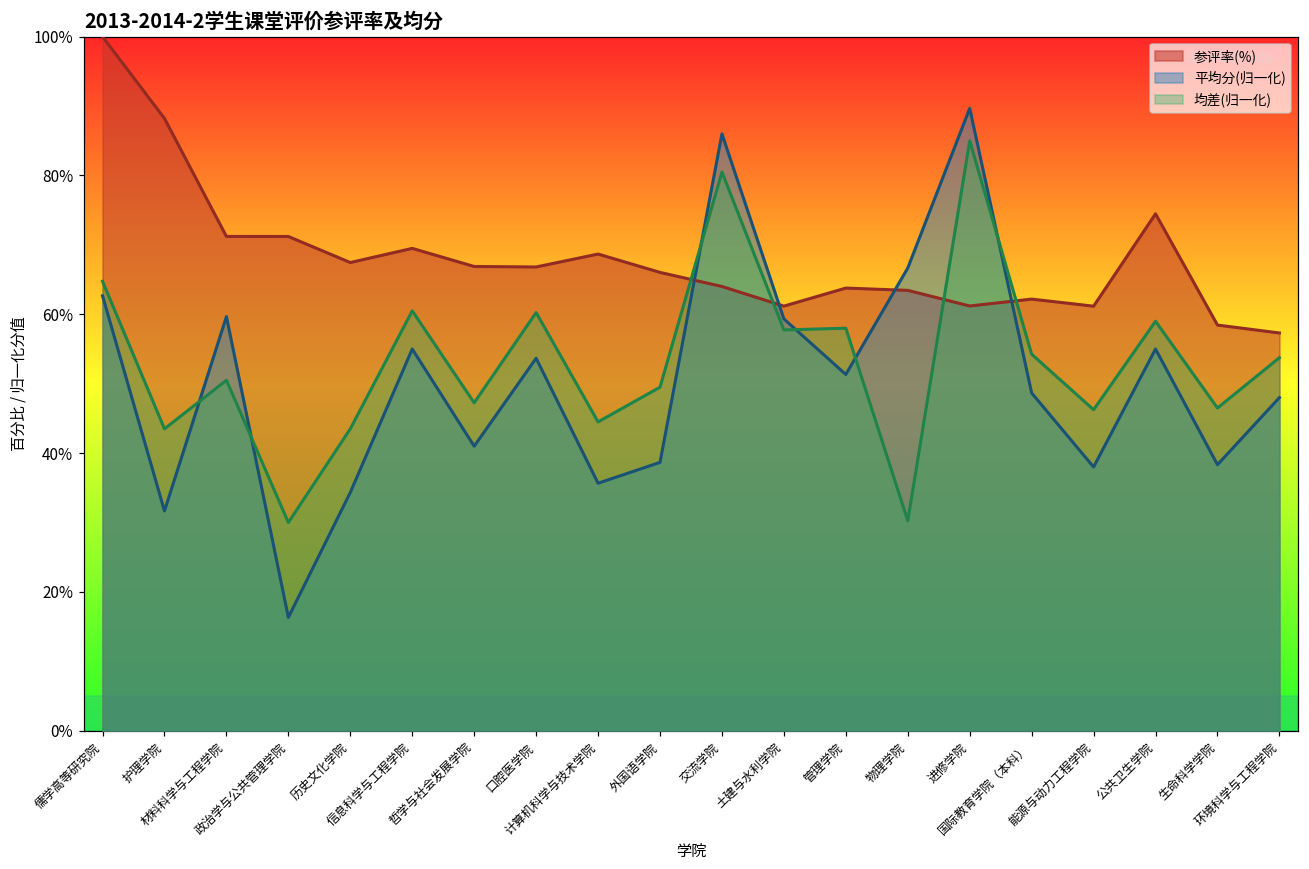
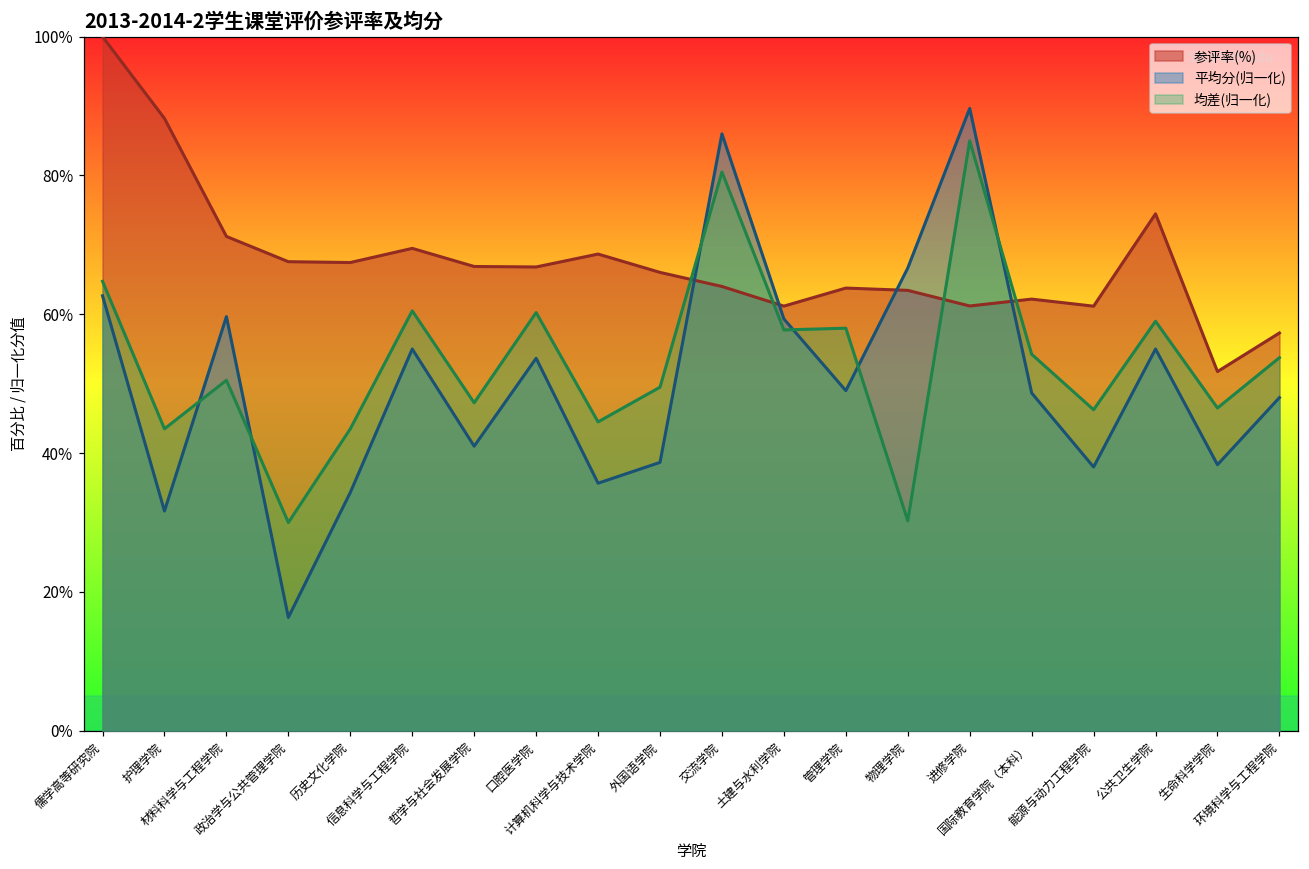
参评率(%), 政治学与公共管理学院: 71% -> 68%
平均分(归一化), 管理学院: 51% -> 49%
参评率(%), 生命科学学院: 58% -> 52%
